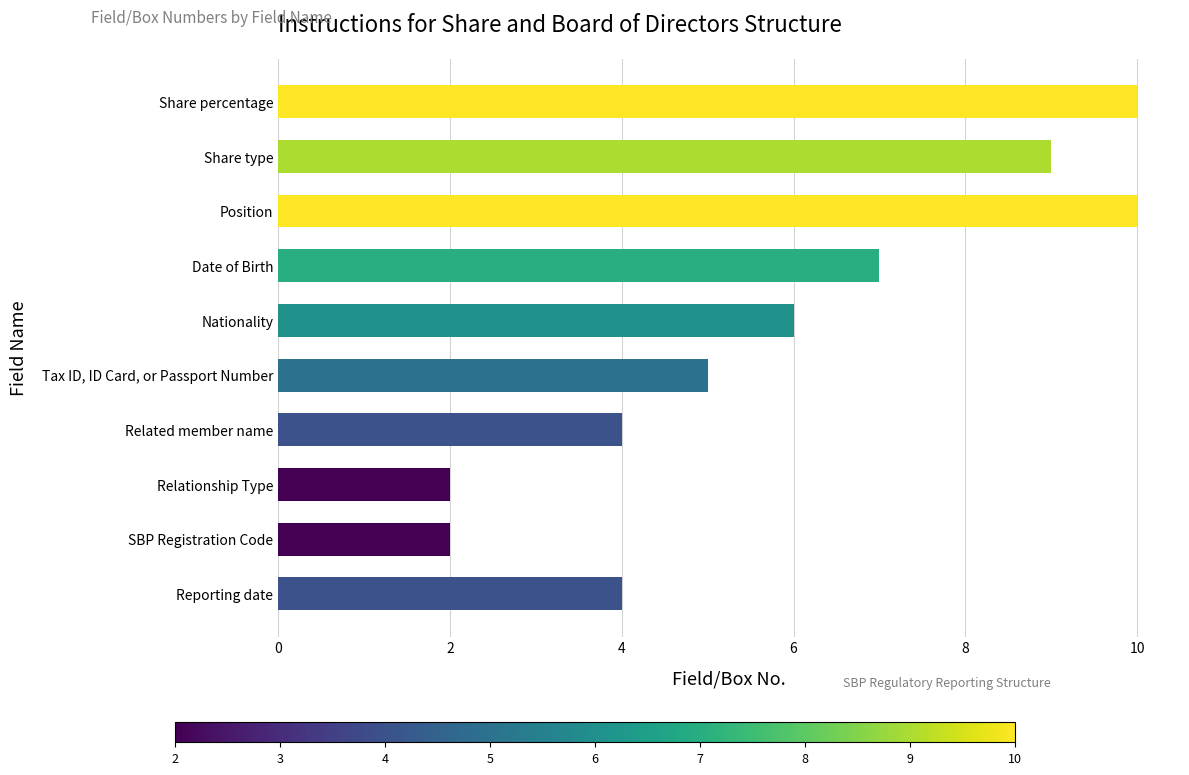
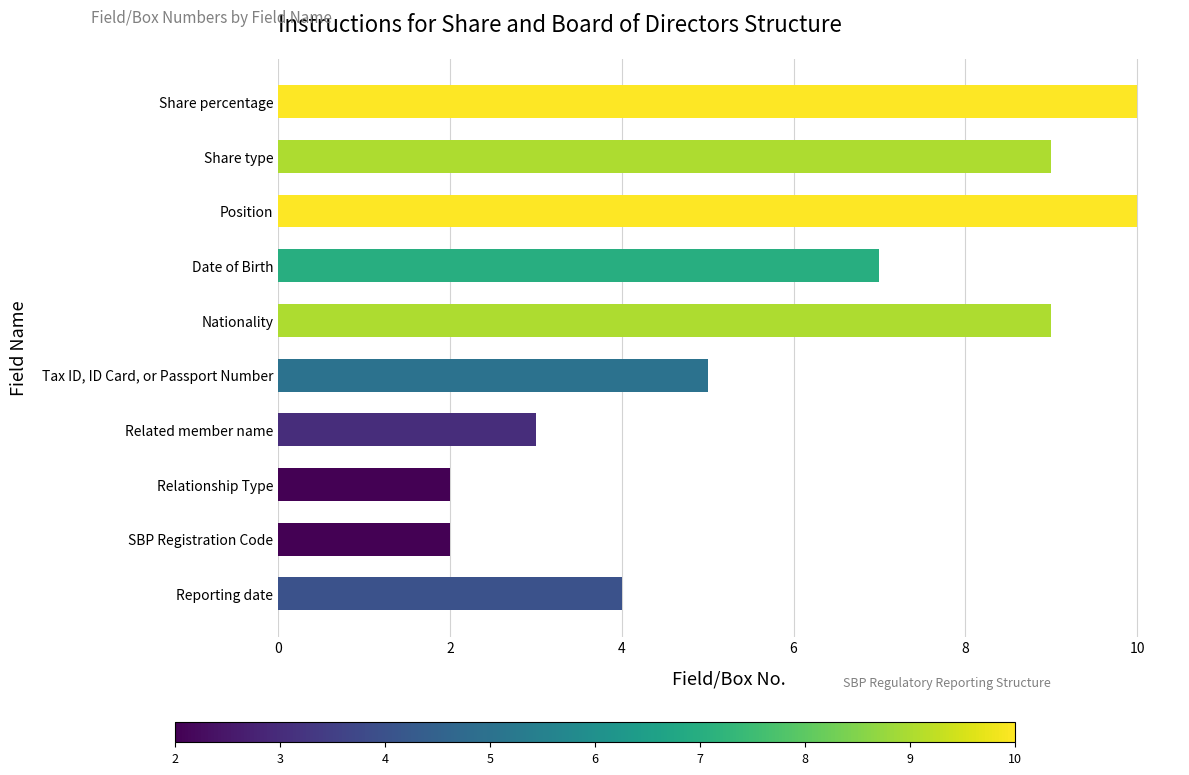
Nationality: 6 -> 9
Related member name: 4 -> 3
